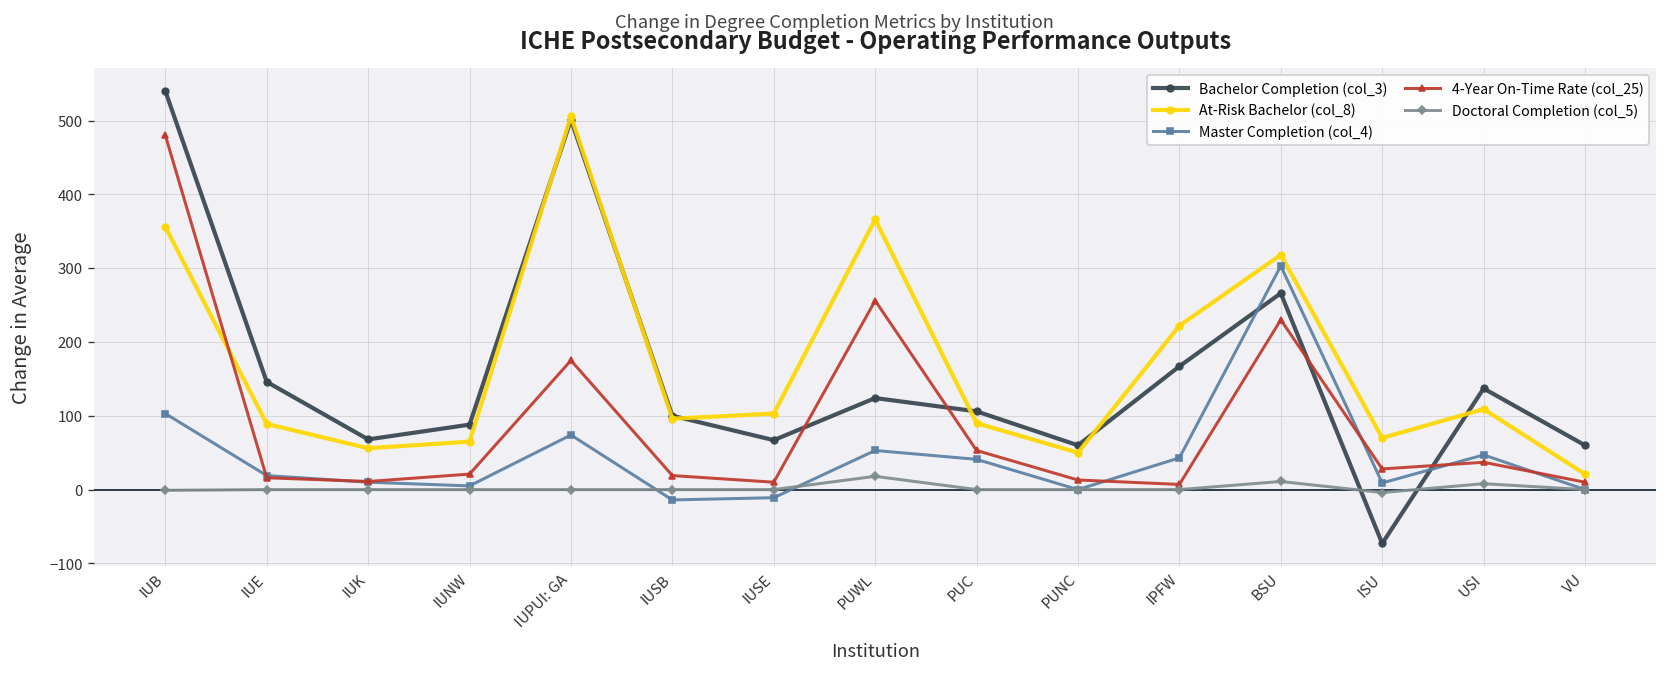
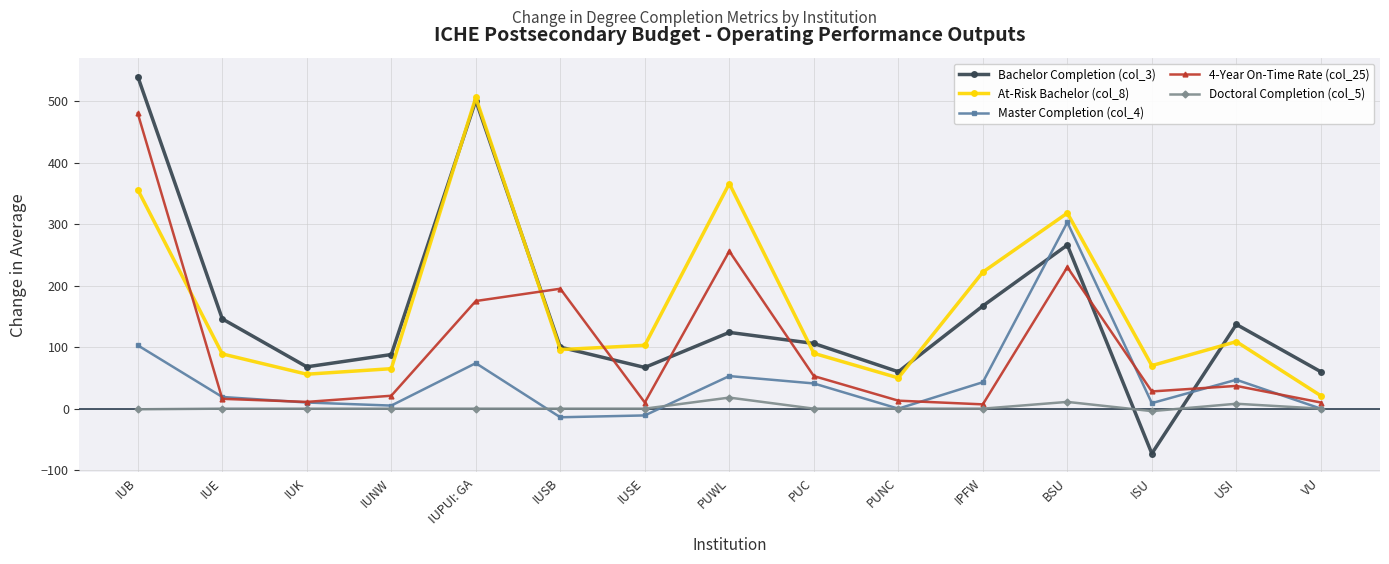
4-Year On-Time Rate (col_25), IUSB: 20 -> 200
